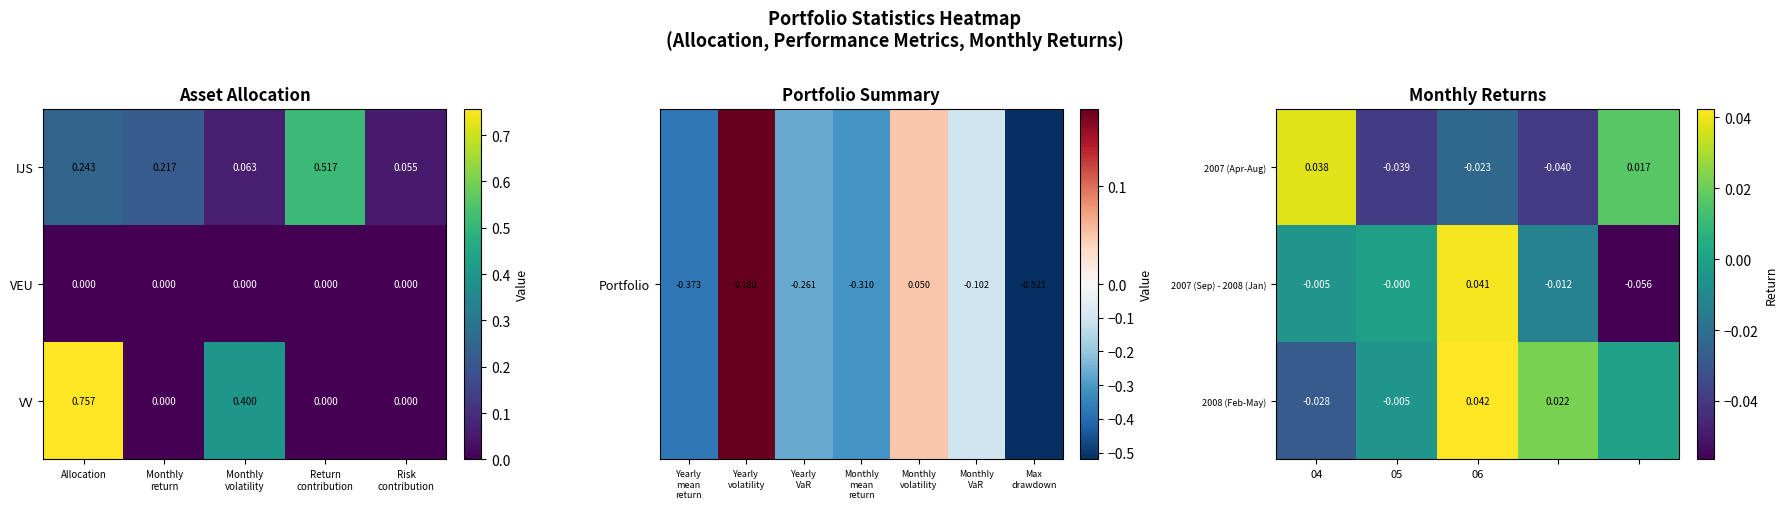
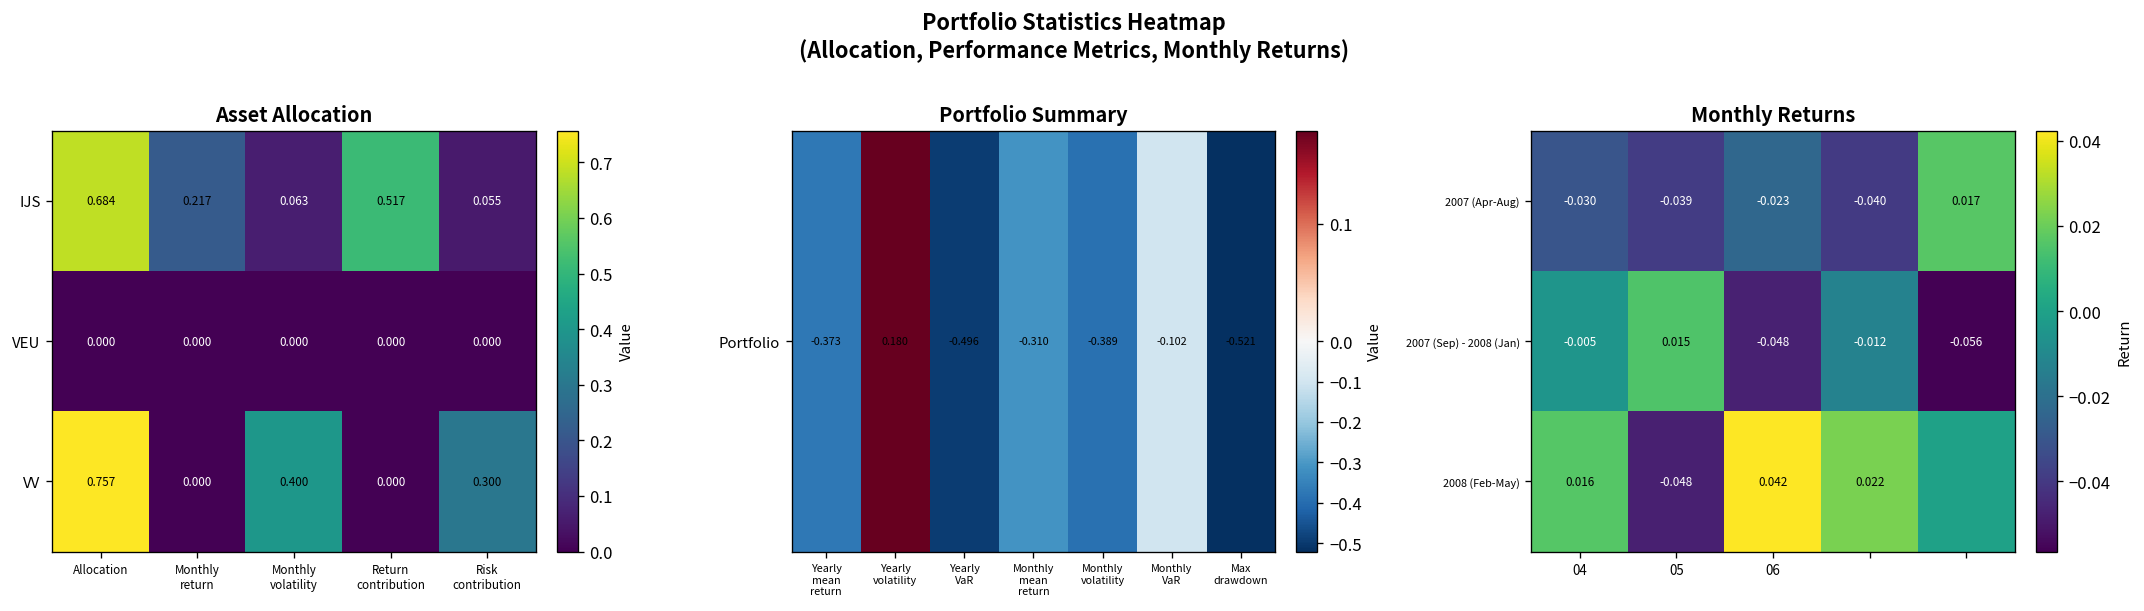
Asset Allocation, IJS, Allocation: 0.243 -> 0.684
Asset Allocation, VV, Risk contribution: 0.000 -> 0.300
Portfolio Summary, Portfolio, Yearly VaR: -0.261 -> -0.496
Portfolio Summary, Portfolio, Monthly volatility: 0.050 -> -0.389
Monthly Returns, 2007 (Apr-Aug), 04: 0.038 -> -0.030
Monthly Returns, 2007 (Sep) - 2008 (Jan), 05: -0.000 -> 0.015
Monthly Returns, 2007 (Sep) - 2008 (Jan), 06: 0.041 -> -0.048
Monthly Returns, 2008 (Feb-May), 04: -0.028 -> 0.016
Monthly Returns, 2008 (Feb-May), 05: -0.005 -> -0.048
